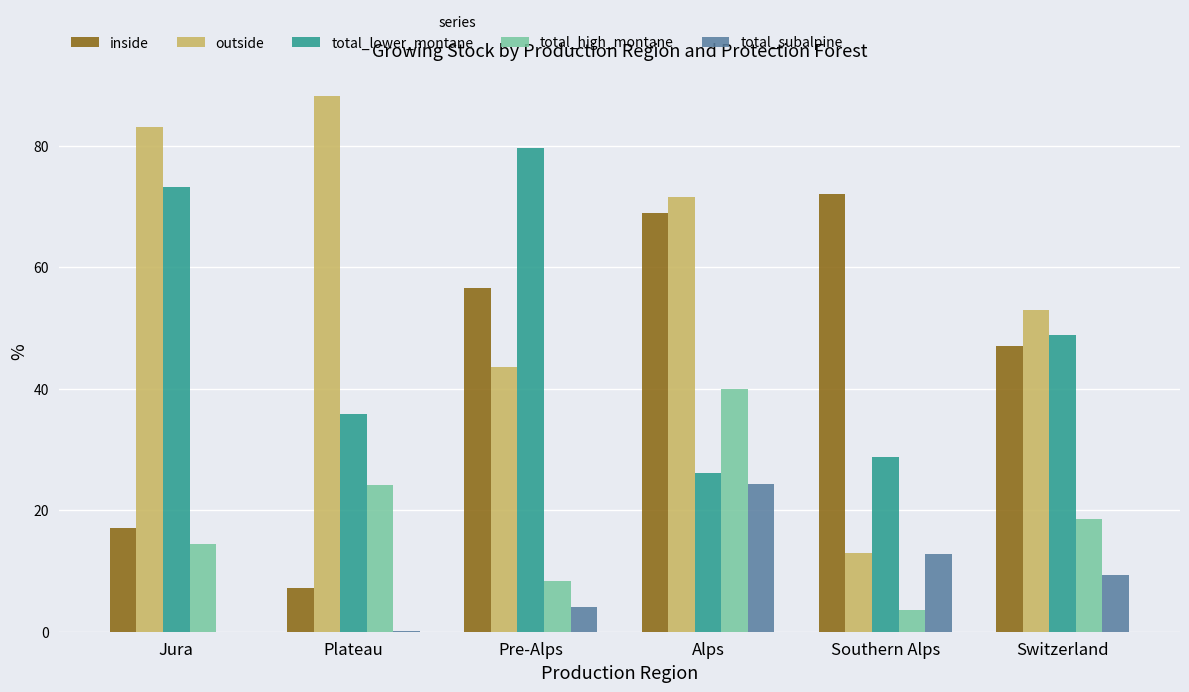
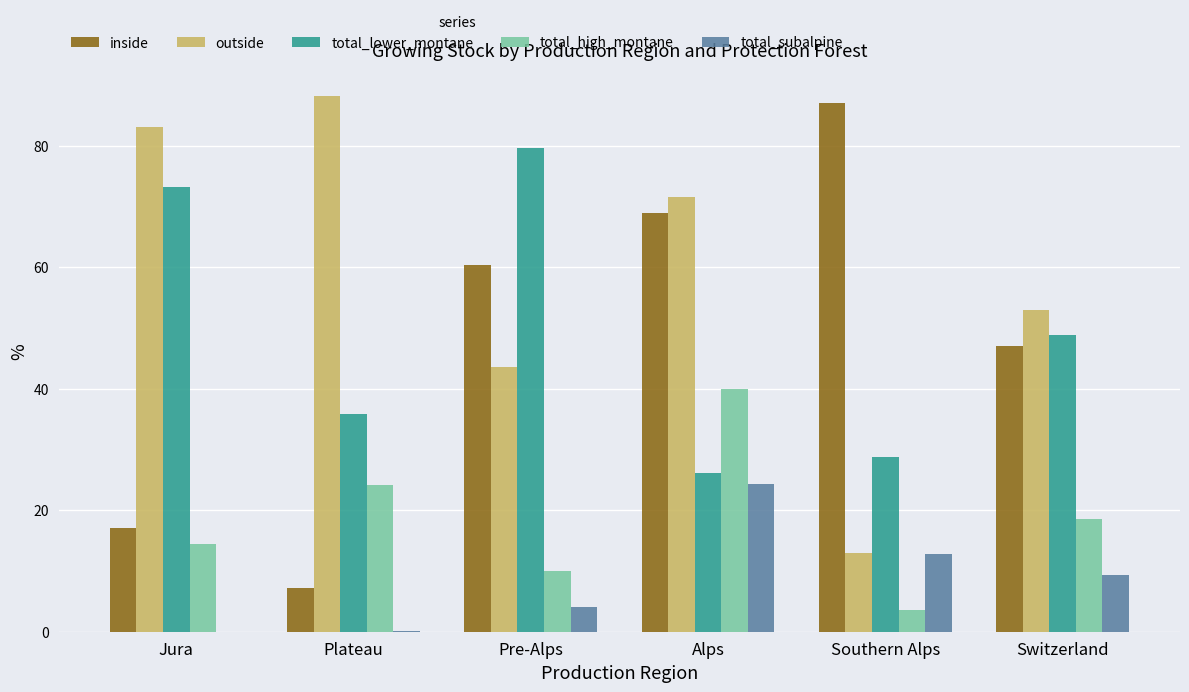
inside, Pre-Alps: 57 -> 60
total_high_montane, Pre-Alps: 8 -> 10
inside, Southern Alps: 72 -> 87
